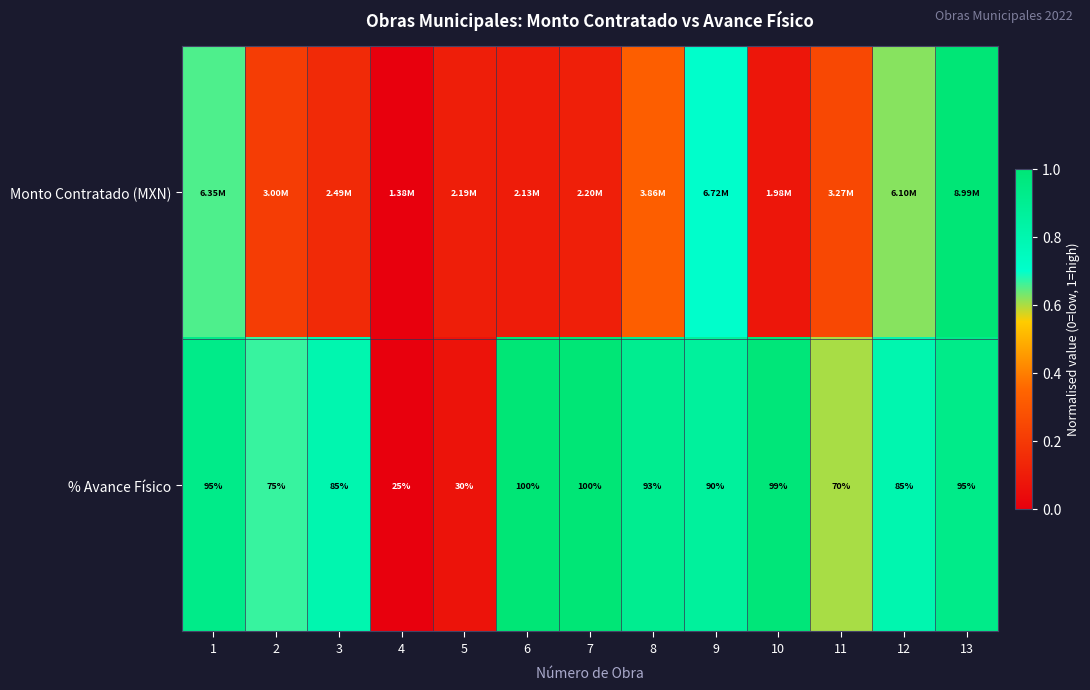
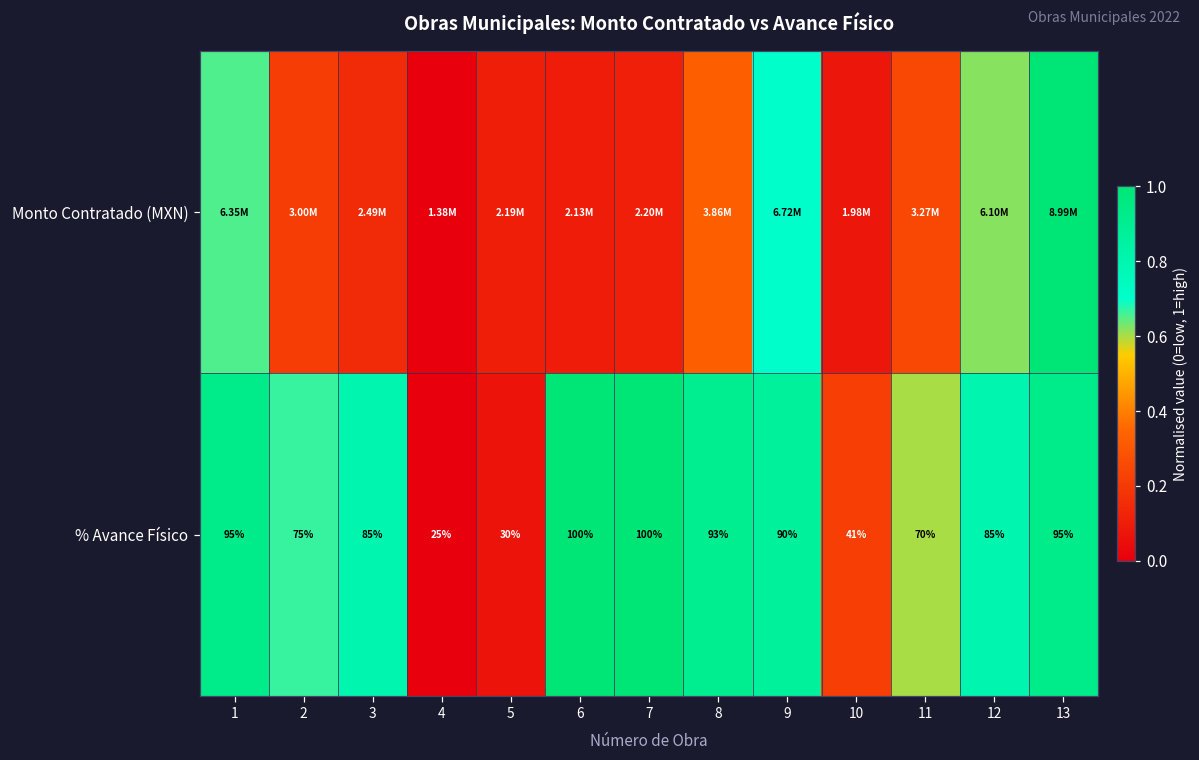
% Avance Físico, 10: 99% -> 41%
